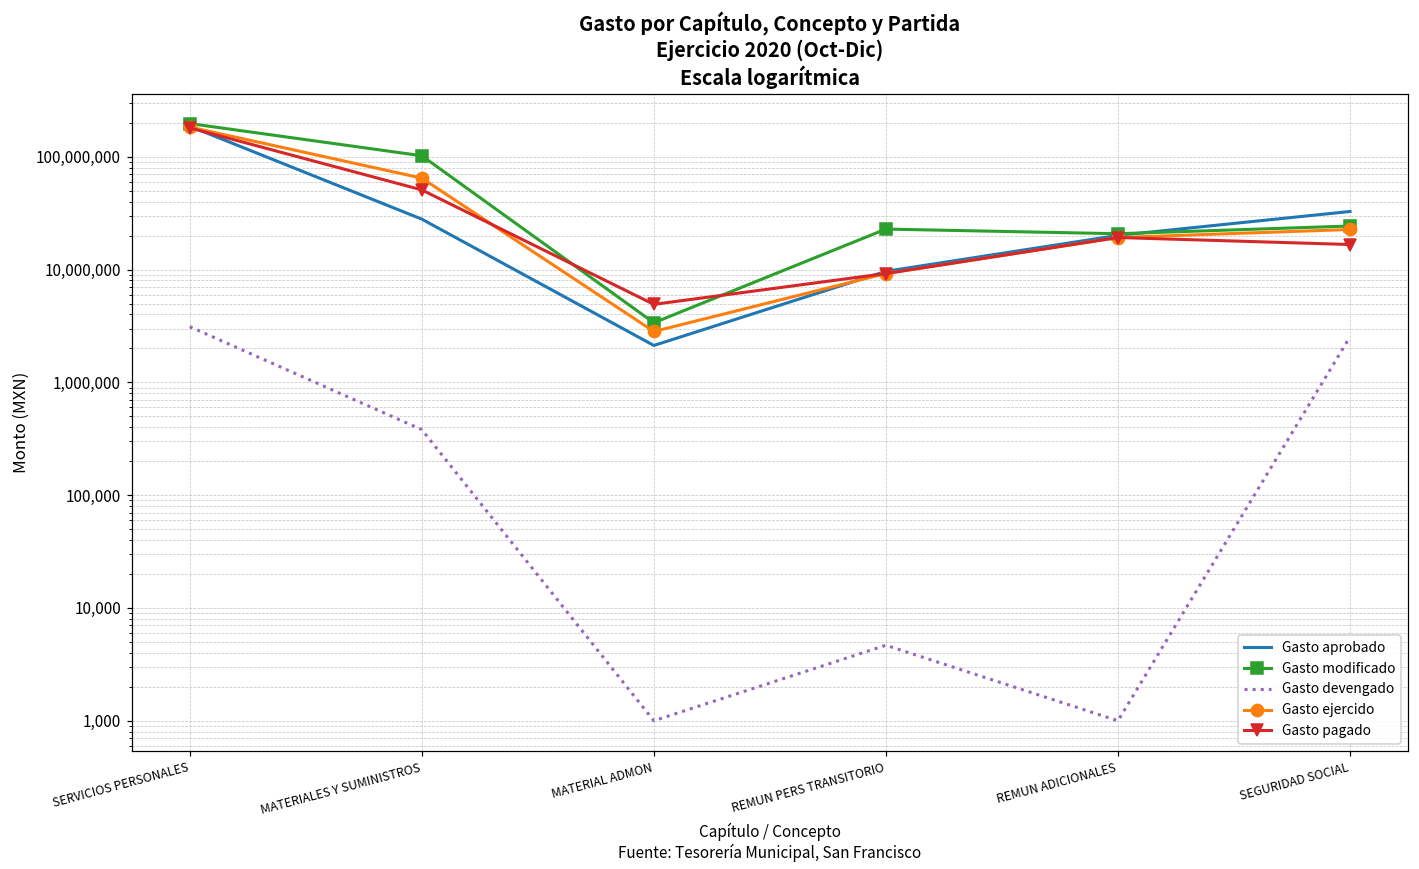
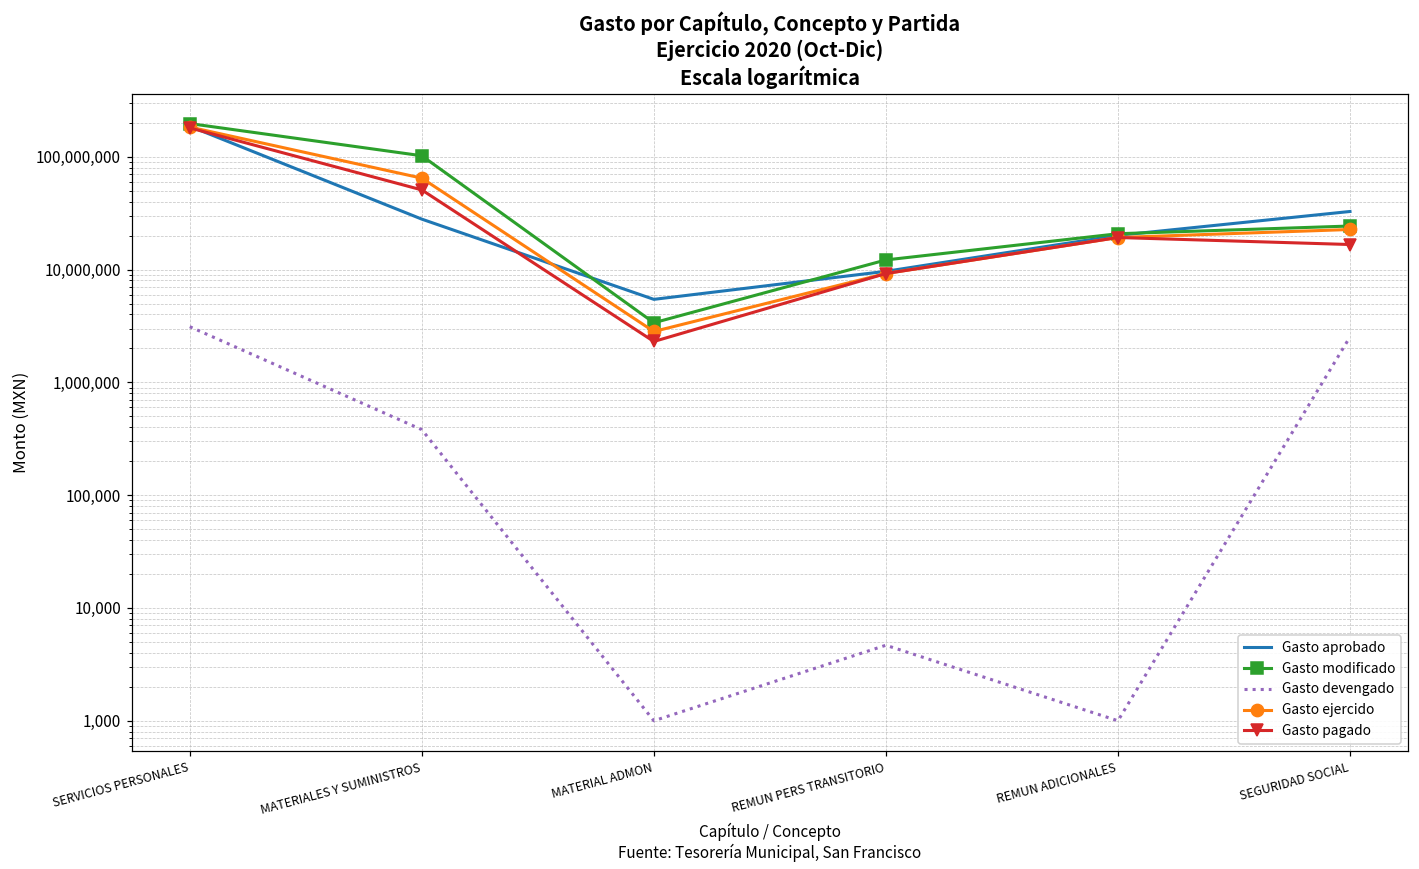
Gasto aprobado, MATERIAL ADMON: 2,100,000 -> 5,000,000
Gasto pagado, MATERIAL ADMON: 5,000,000 -> 2,300,000
Gasto modificado, REMUN PERS TRANSITORIO: 23,000,000 -> 12,000,000
